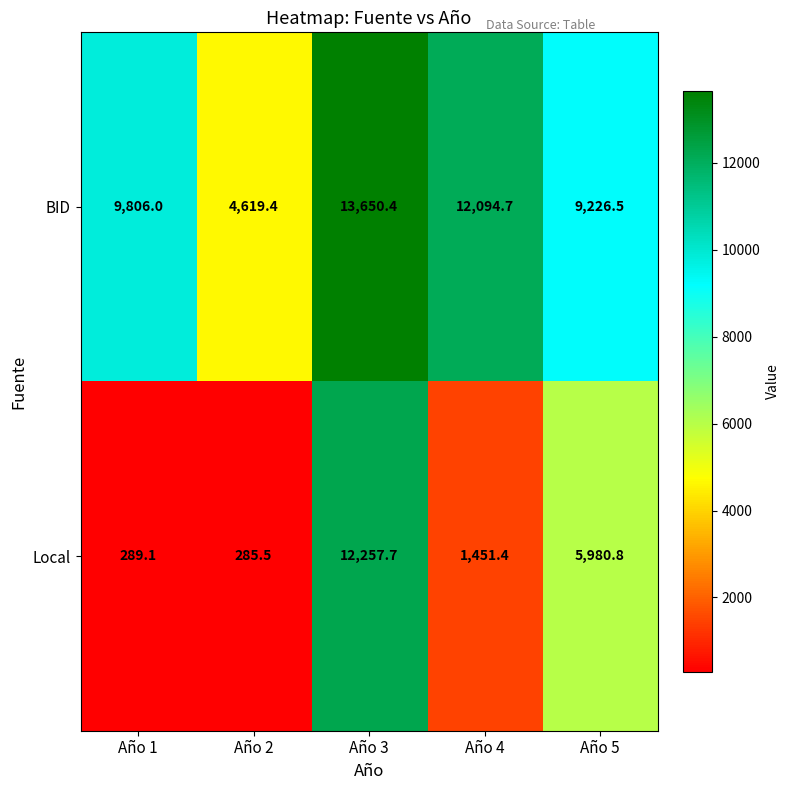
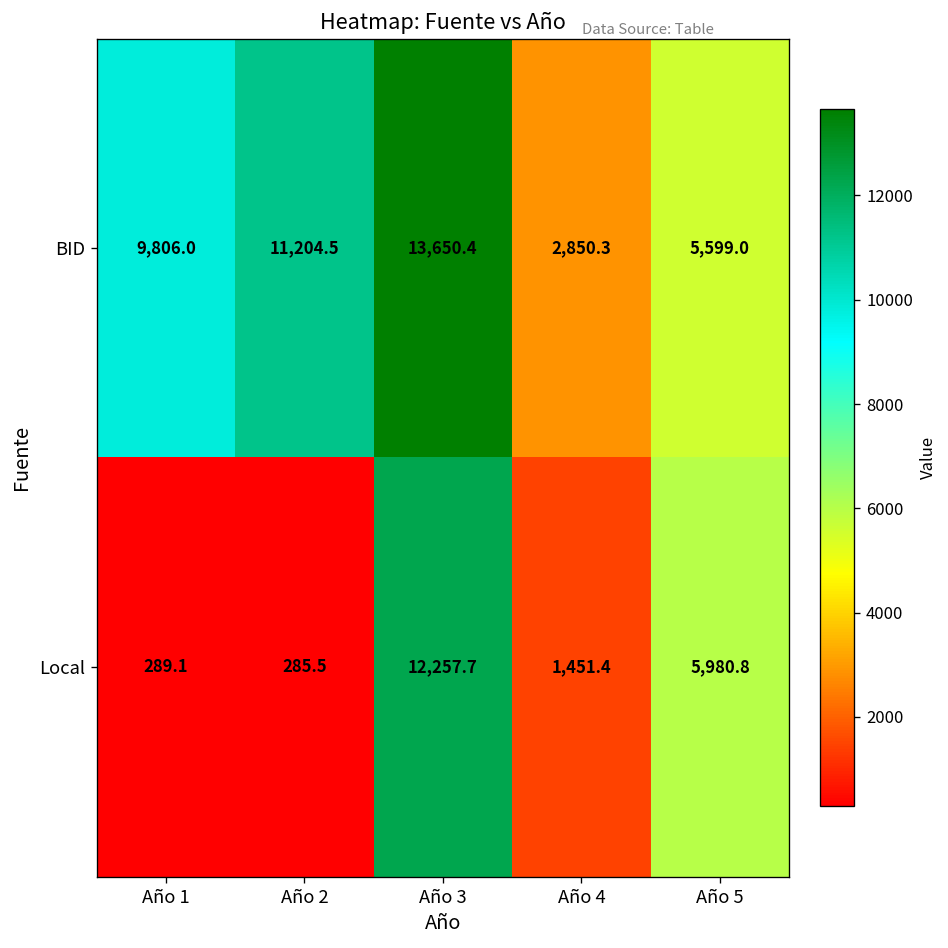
BID, Año 2: 4,619.4 -> 11,204.5
BID, Año 4: 12,094.7 -> 2,850.3
BID, Año 5: 9,226.5 -> 5,599.0
